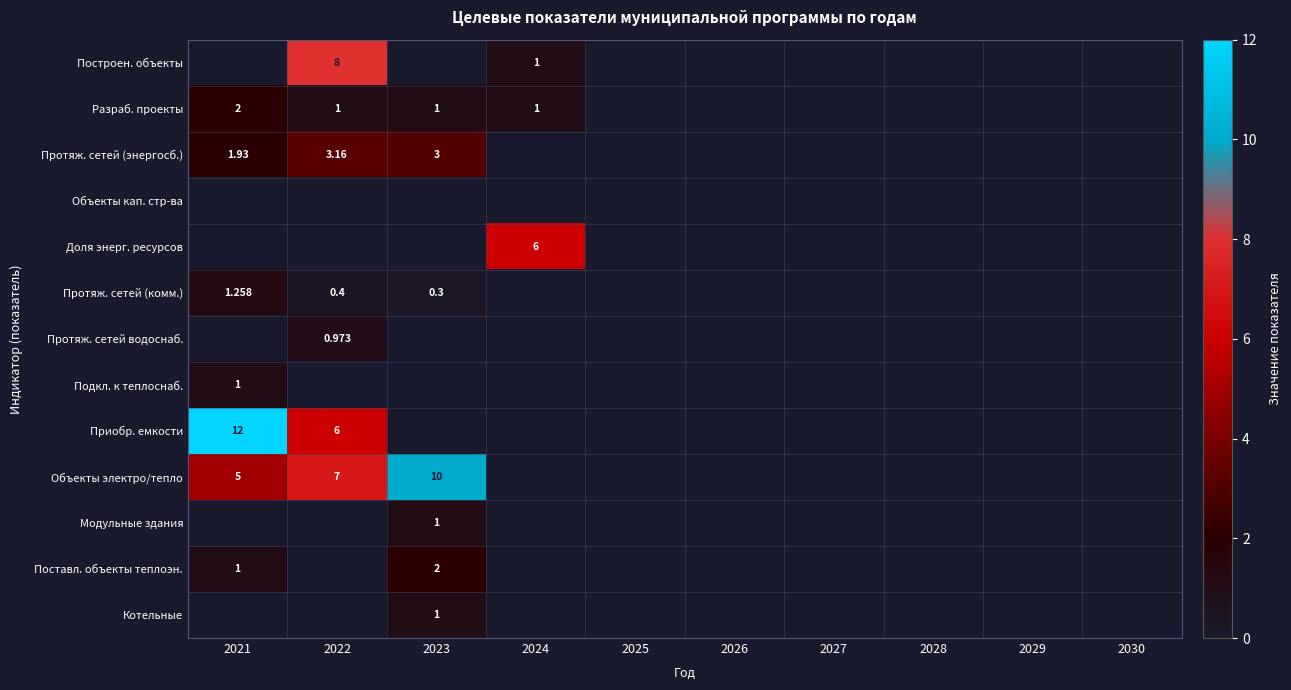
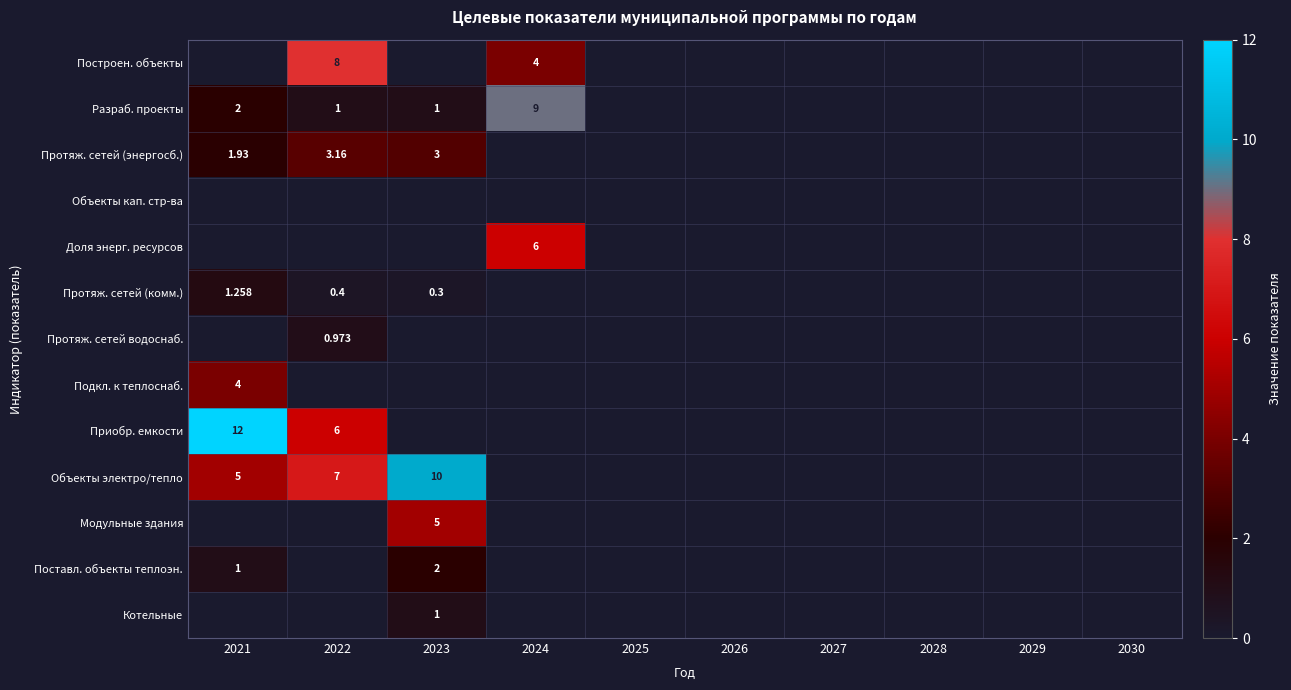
Построен. объекты, 2024: 1 -> 4
Разраб. проекты, 2024: 1 -> 9
Подкл. к теплоснаб., 2021: 1 -> 4
Модульные здания, 2023: 1 -> 5
